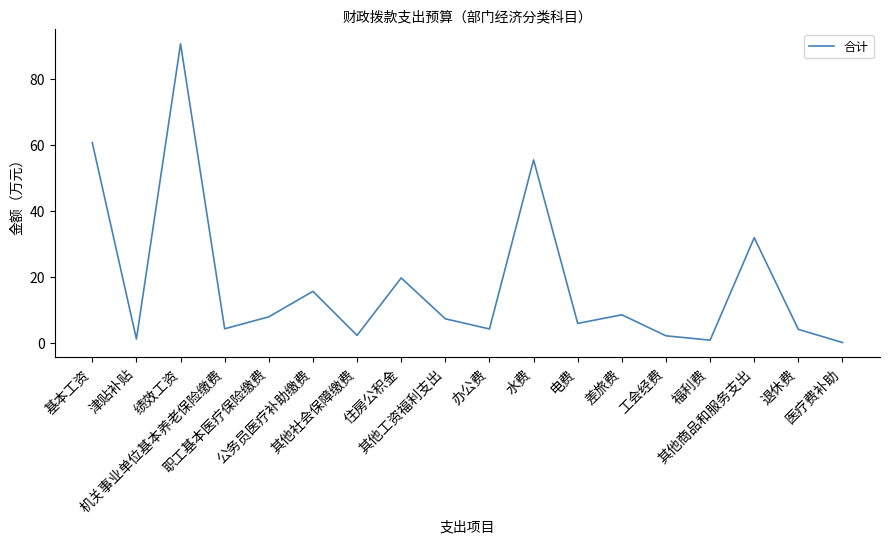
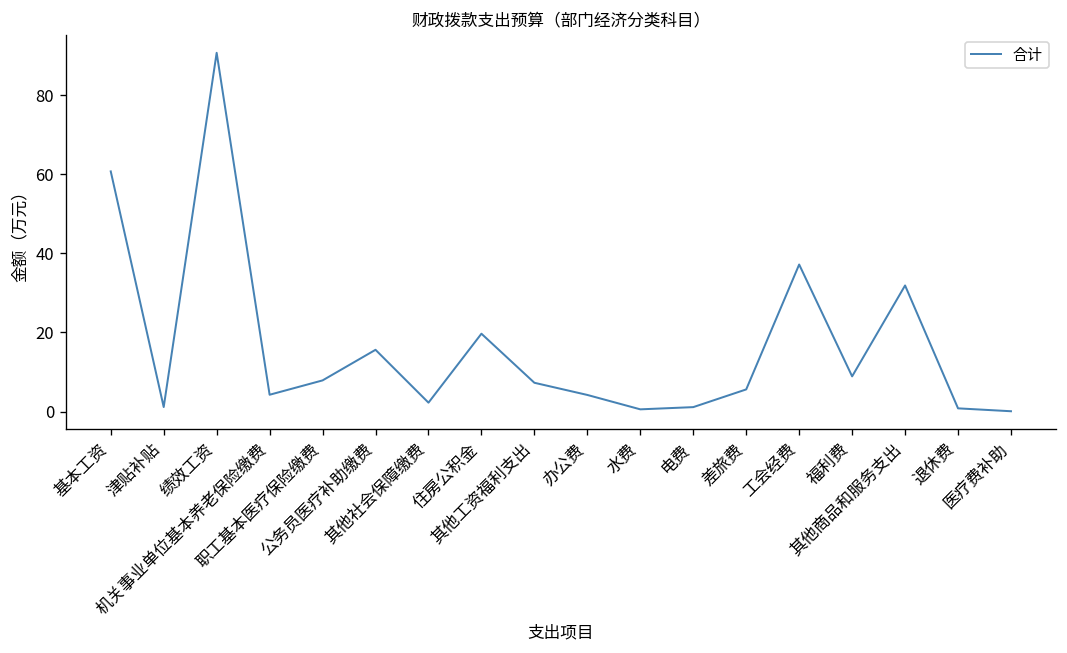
水费: 56 -> 1
电费: 6 -> 1
差旅费: 9 -> 6
工会经费: 2 -> 37
福利费: 1 -> 9
退休费: 4 -> 1
